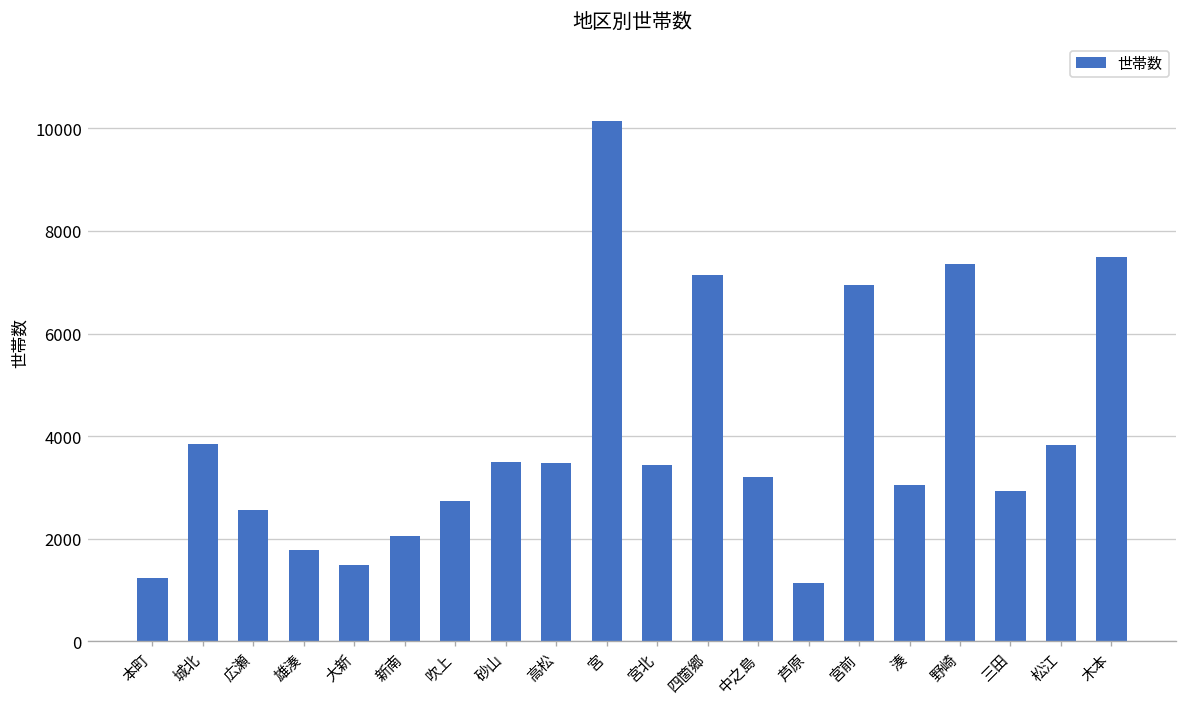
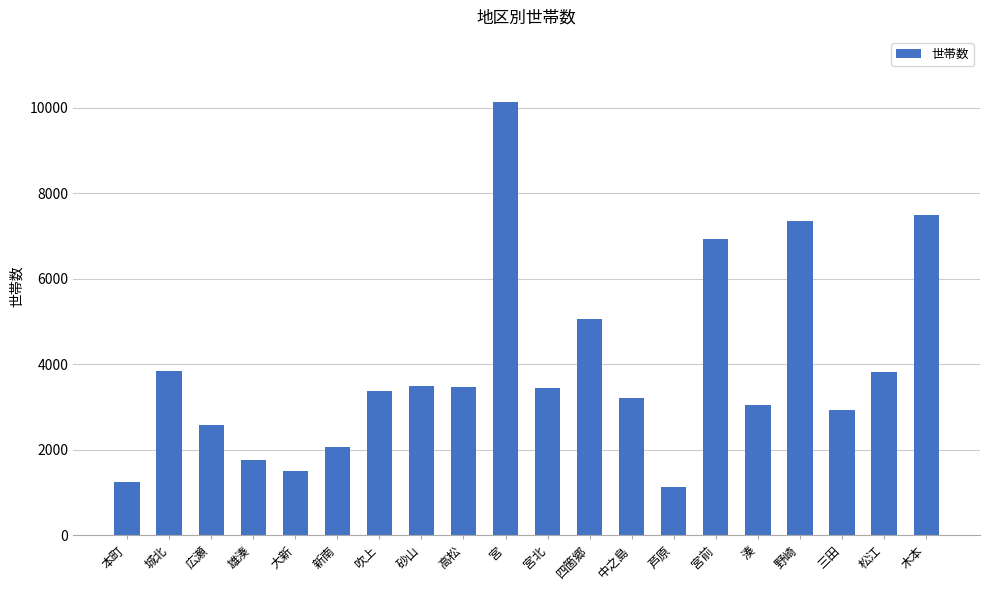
吹上: 2700 -> 3400
四箇郷: 7100 -> 5100
